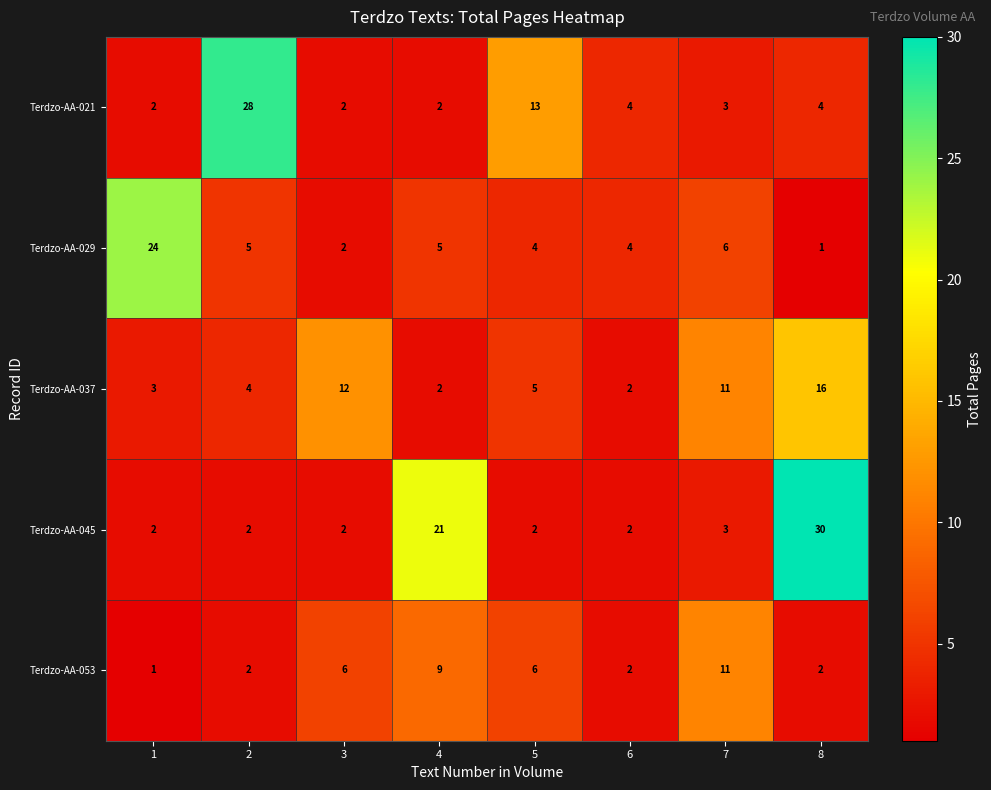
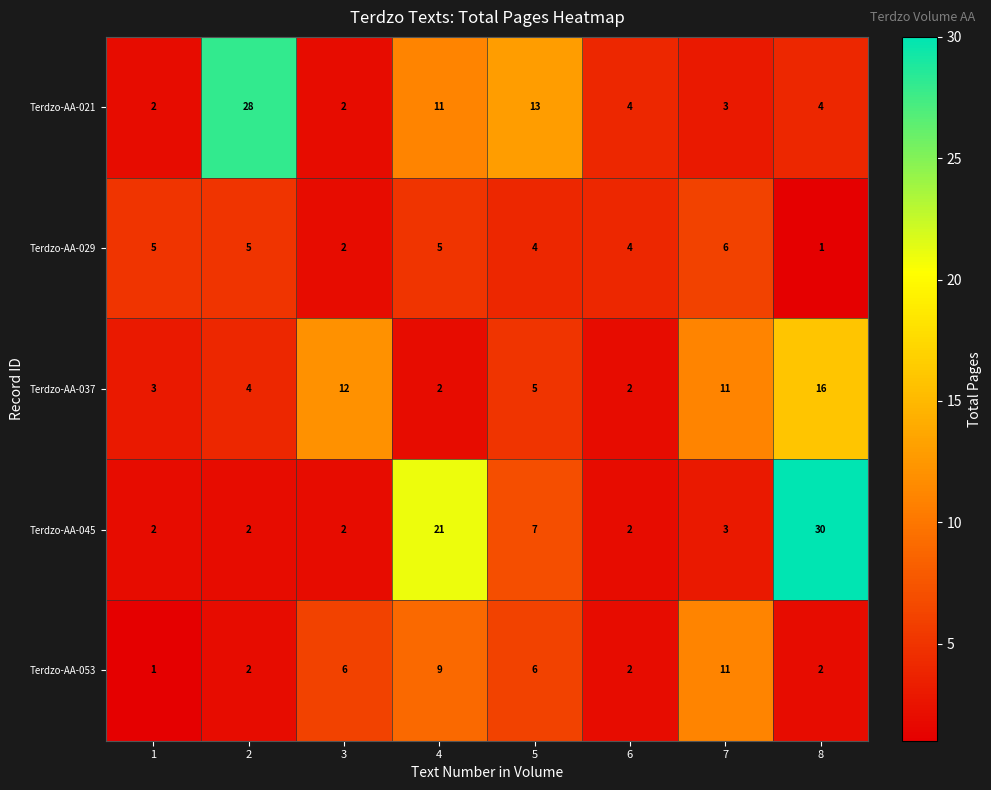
Terdzo-AA-021, 4: 2 -> 11
Terdzo-AA-029, 1: 24 -> 5
Terdzo-AA-045, 5: 2 -> 7
